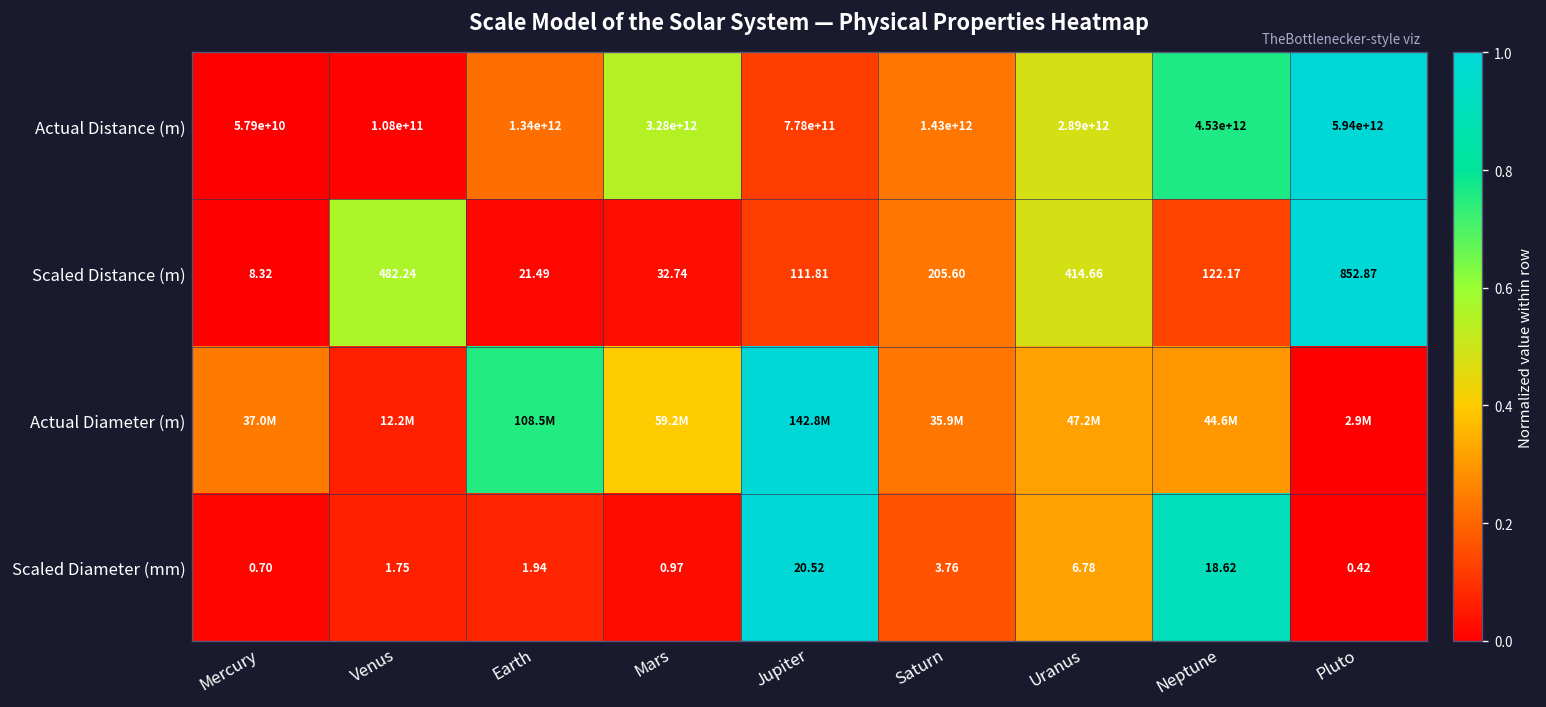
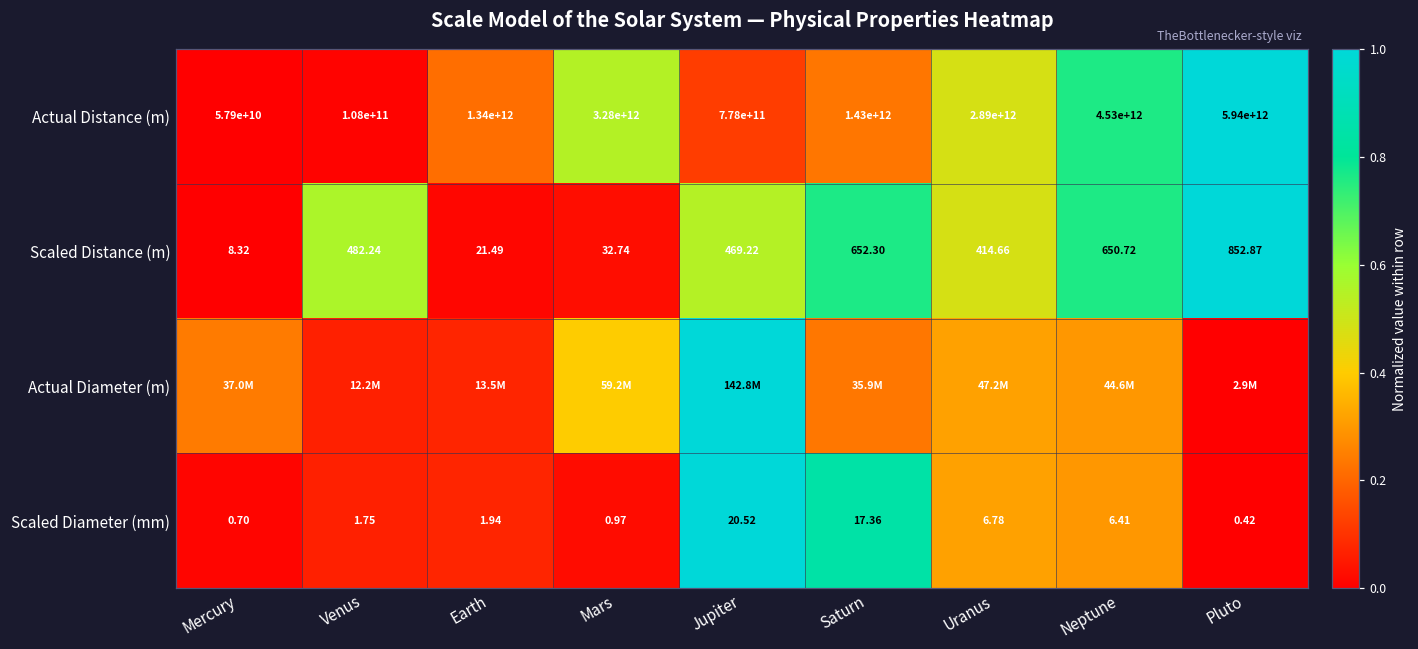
Scaled Distance (m), Jupiter: 111.81 -> 469.22
Scaled Distance (m), Saturn: 205.60 -> 652.30
Scaled Distance (m), Neptune: 122.17 -> 650.72
Actual Diameter (m), Earth: 108.5M -> 13.5M
Scaled Diameter (mm), Saturn: 3.76 -> 17.36
Scaled Diameter (mm), Neptune: 18.62 -> 6.41
